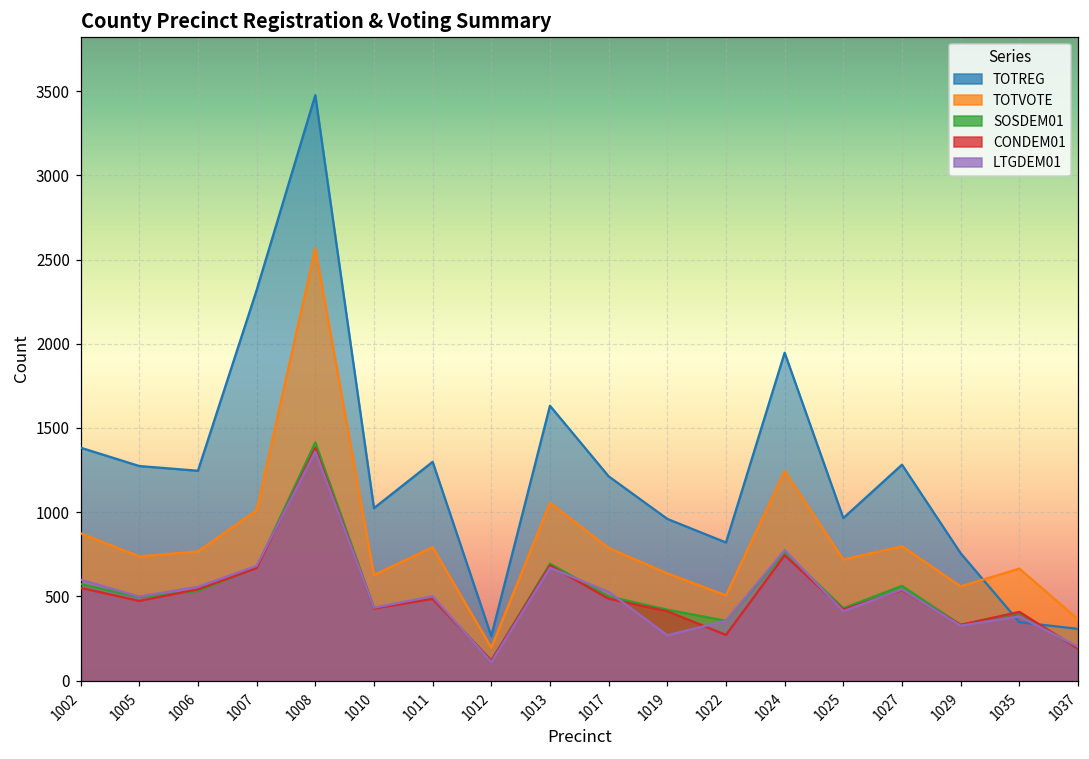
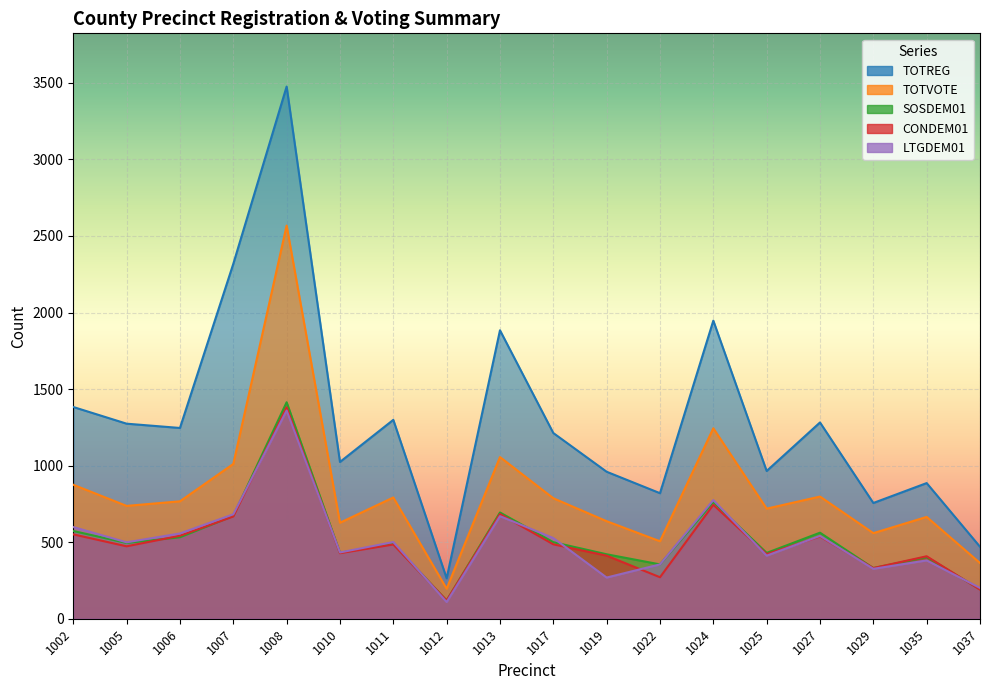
TOTREG, 1013: 1630 -> 1880
TOTREG, 1035: 350 -> 890
TOTREG, 1037: 310 -> 470
